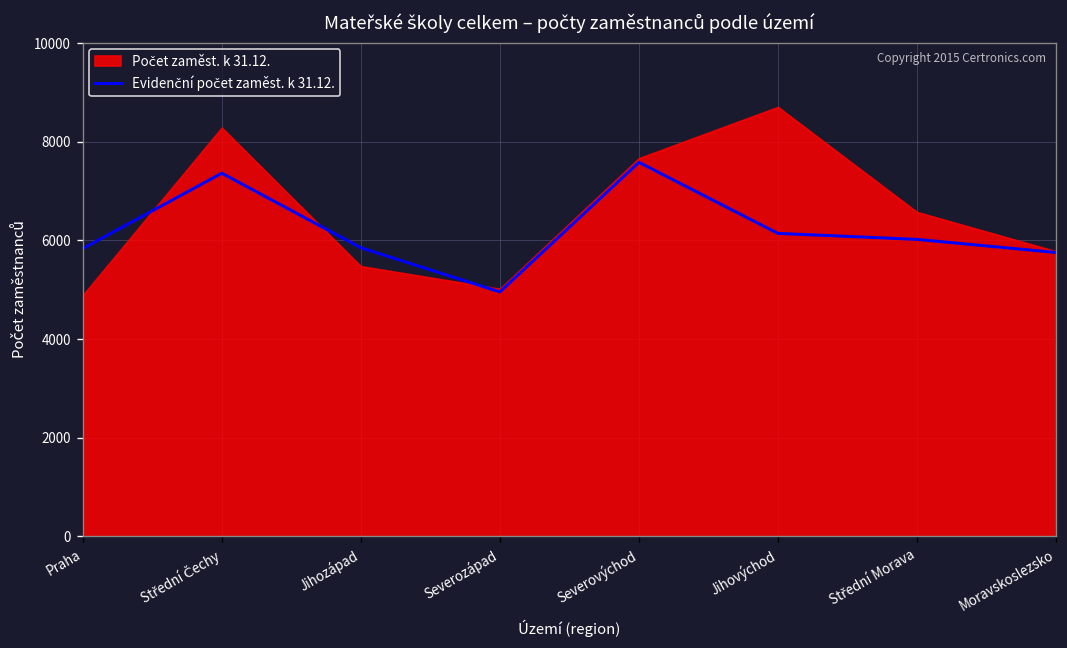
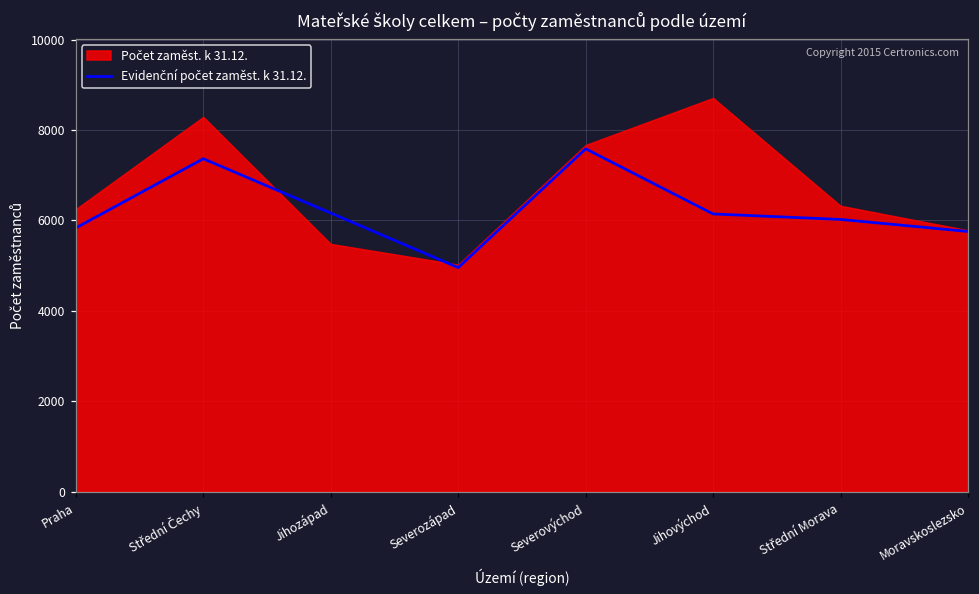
Počet zaměst. k 31.12., Praha: 4900 -> 6200
Evidenční počet zaměst. k 31.12., Jihozápad: 5900 -> 6200
Počet zaměst. k 31.12., Střední Morava: 6600 -> 6300
